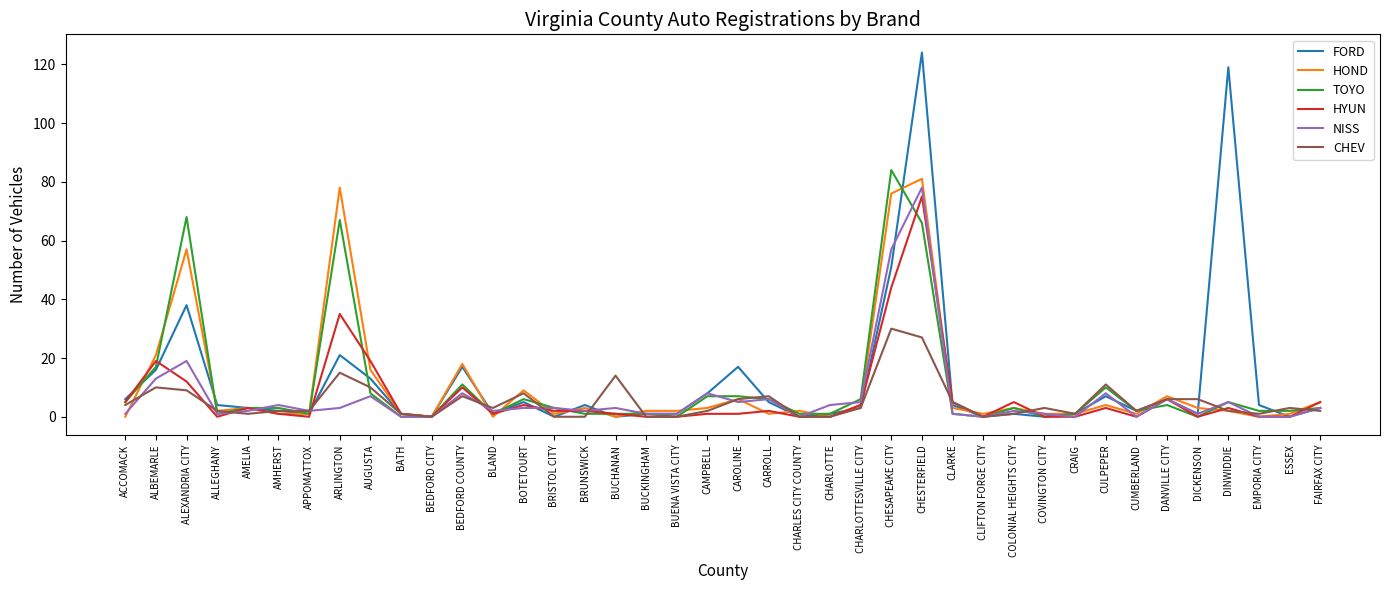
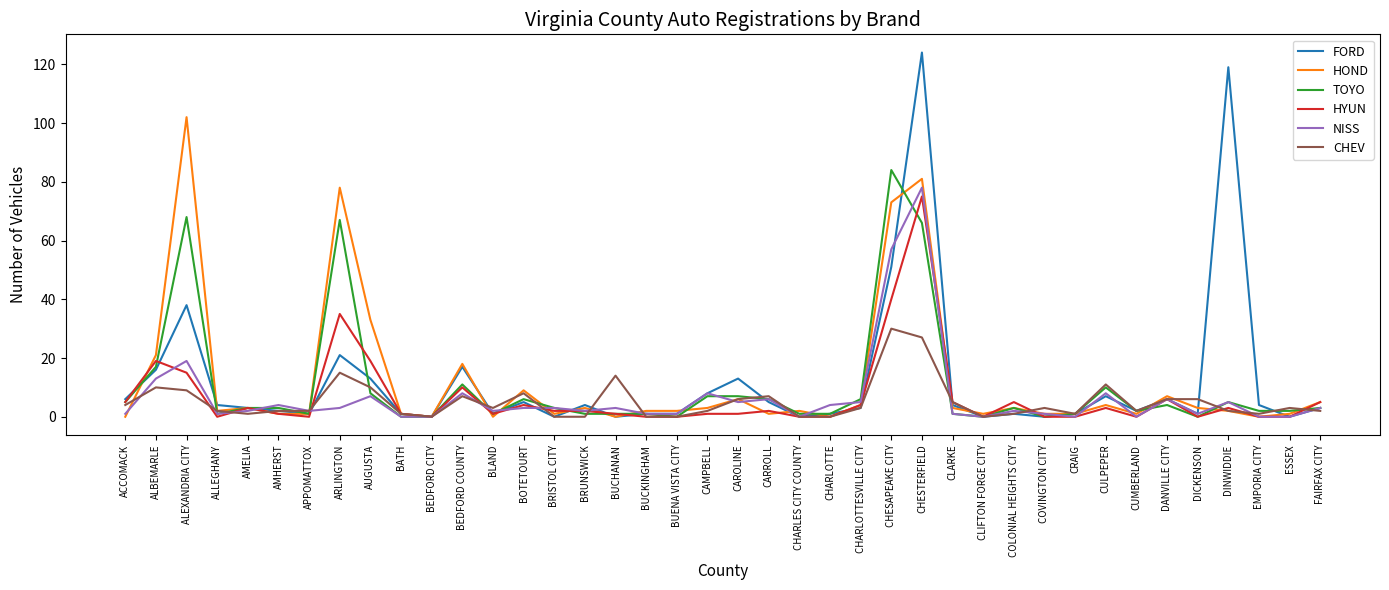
HOND, ALEXANDRIA CITY: 57 -> 102
HYUN, ALEXANDRIA CITY: 12 -> 15
HOND, AUGUSTA: 16 -> 33
FORD, CAROLINE: 17 -> 13
HOND, CHESAPEAKE CITY: 76 -> 73
HYUN, CHESAPEAKE CITY: 44 -> 40
